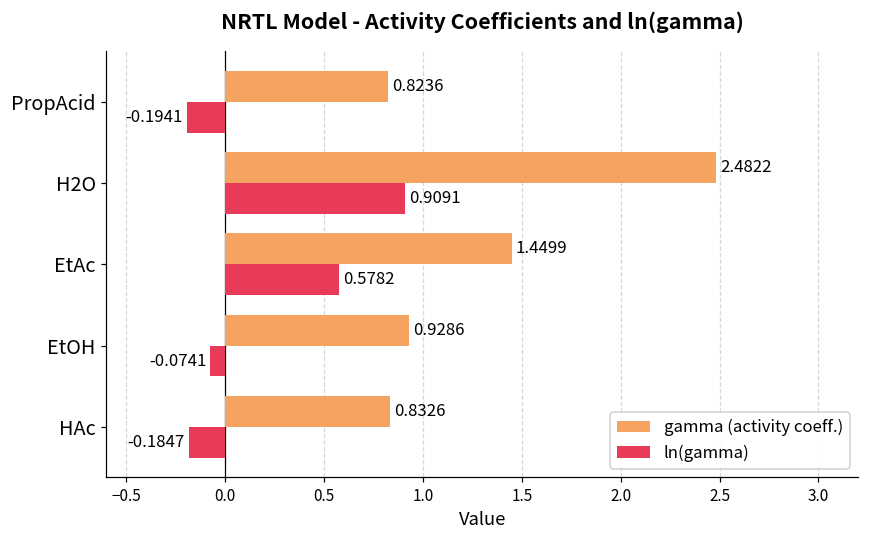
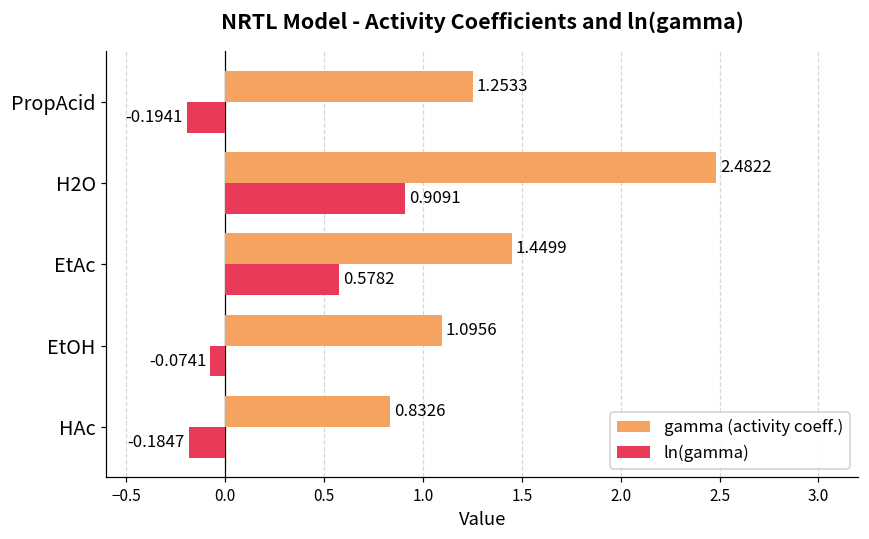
gamma (activity coeff.), PropAcid: 0.8236 -> 1.2533
gamma (activity coeff.), EtOH: 0.9286 -> 1.0956
